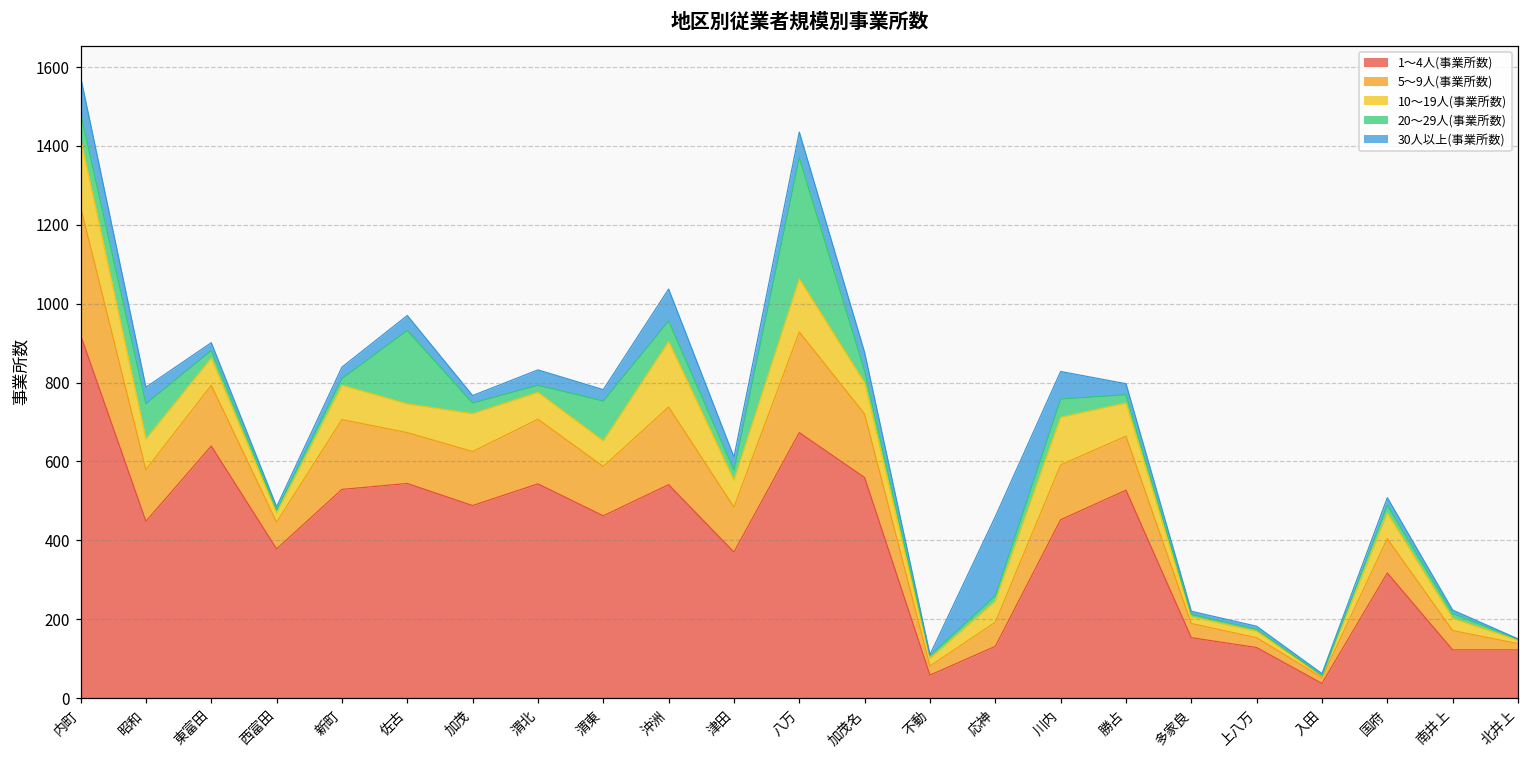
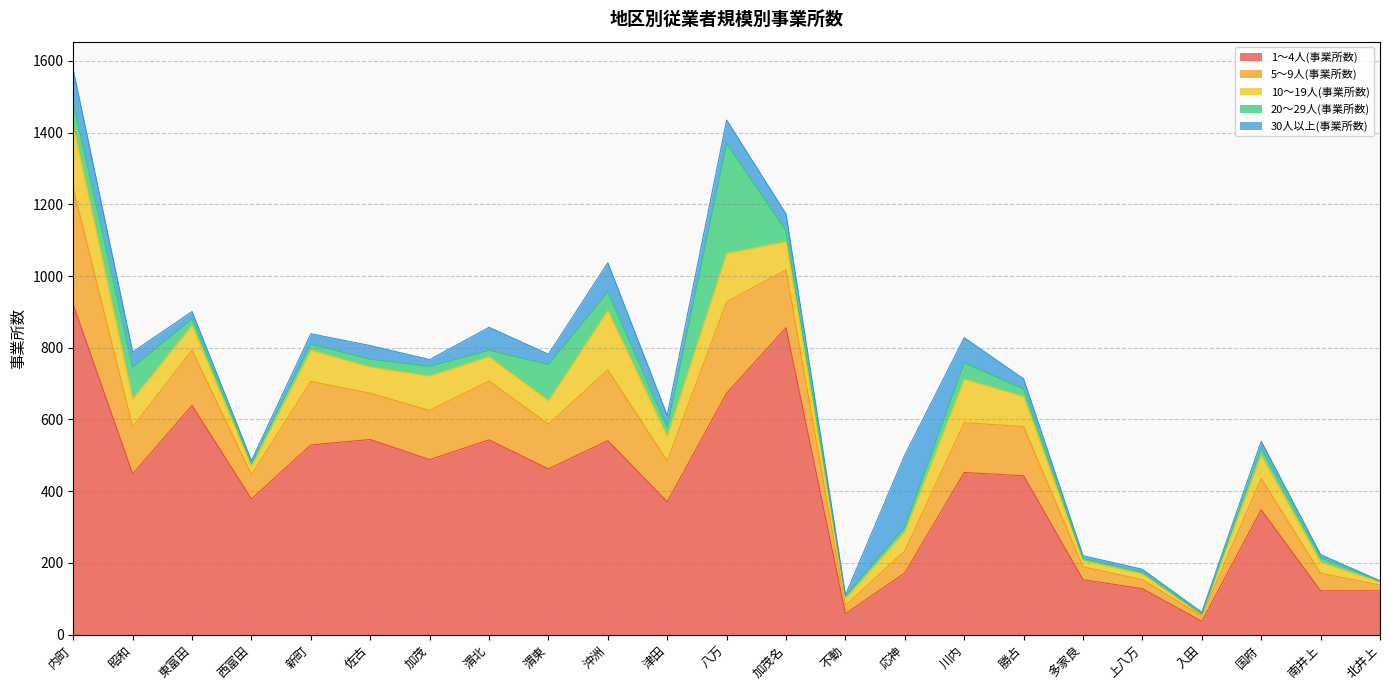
20～29人(事業所数), 佐古: 190 -> 20
30人以上(事業所数), 渭北: 40 -> 60
1～4人(事業所数), 加茂名: 560 -> 860
1～4人(事業所数), 応神: 130 -> 170
1～4人(事業所数), 勝占: 530 -> 440
1～4人(事業所数), 国府: 320 -> 350
